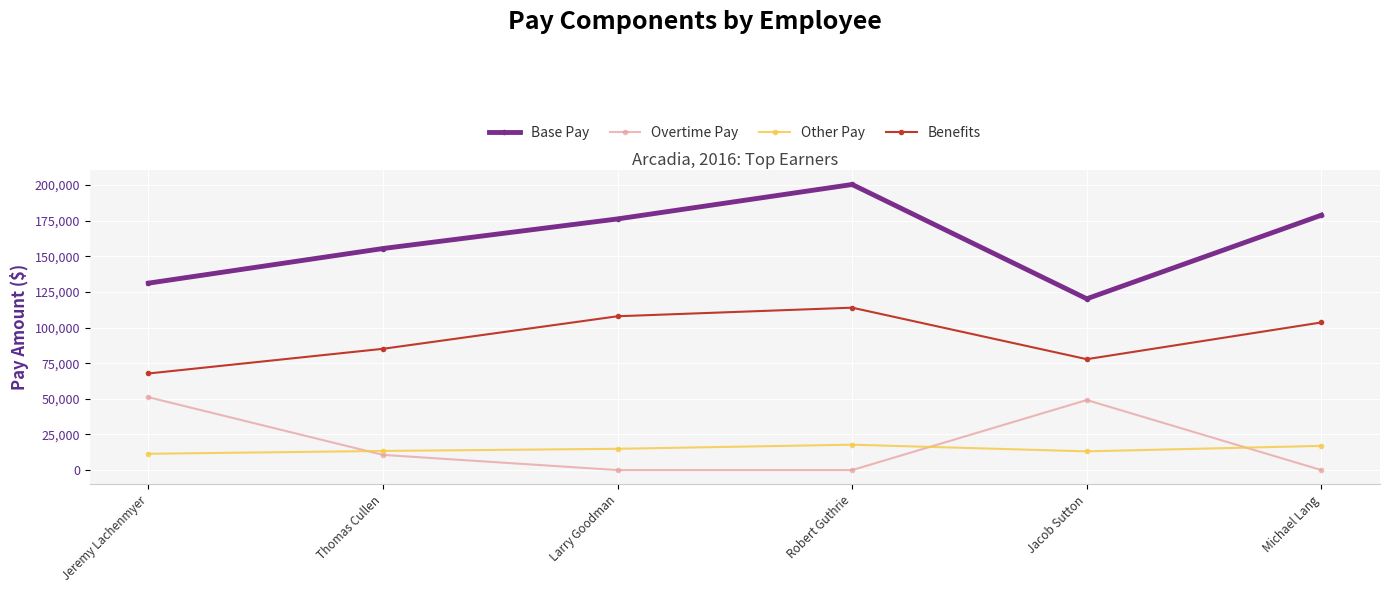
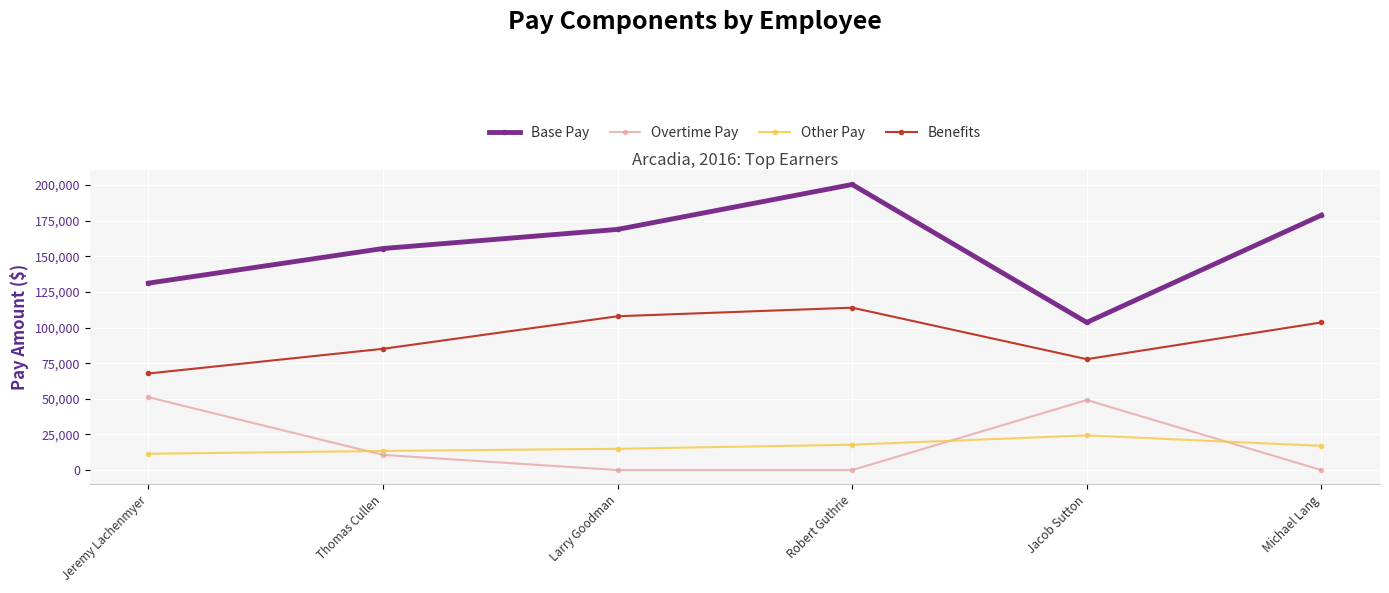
Base Pay, Larry Goodman: 176,000 -> 169,000
Base Pay, Jacob Sutton: 120,000 -> 104,000
Other Pay, Jacob Sutton: 13,000 -> 24,000
